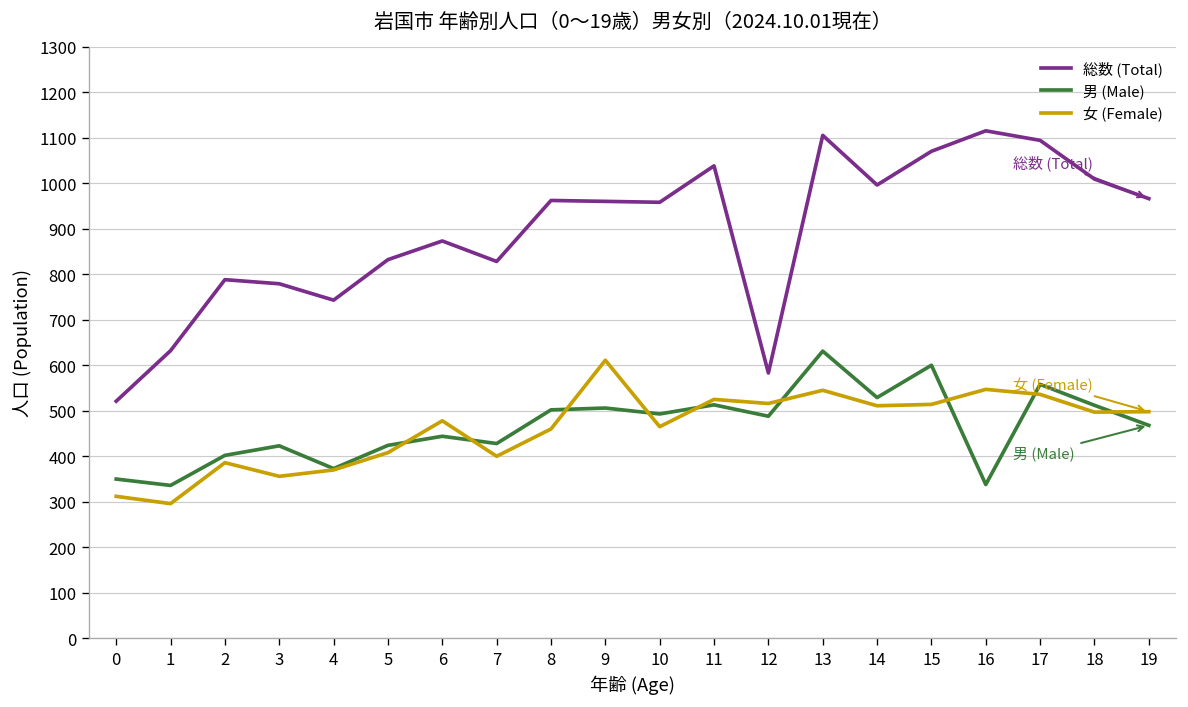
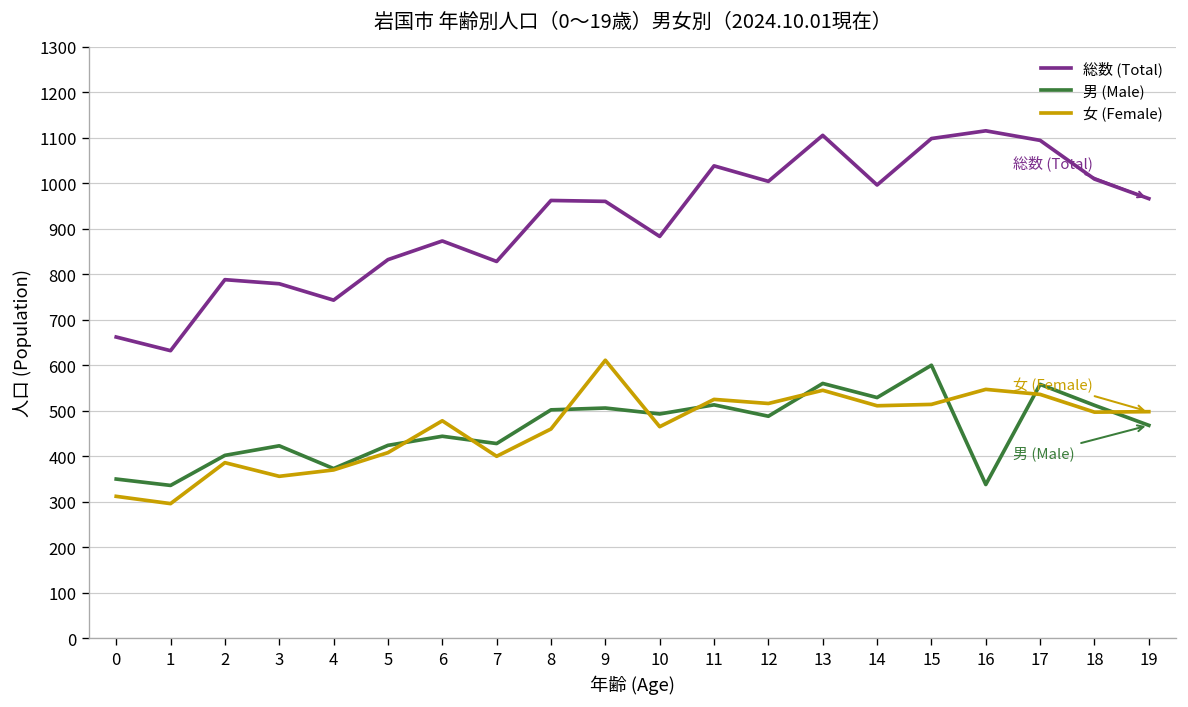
総数 (Total), 0: 520 -> 660
総数 (Total), 10: 960 -> 880
総数 (Total), 12: 580 -> 1000
男 (Male), 13: 630 -> 560
総数 (Total), 15: 1070 -> 1100
